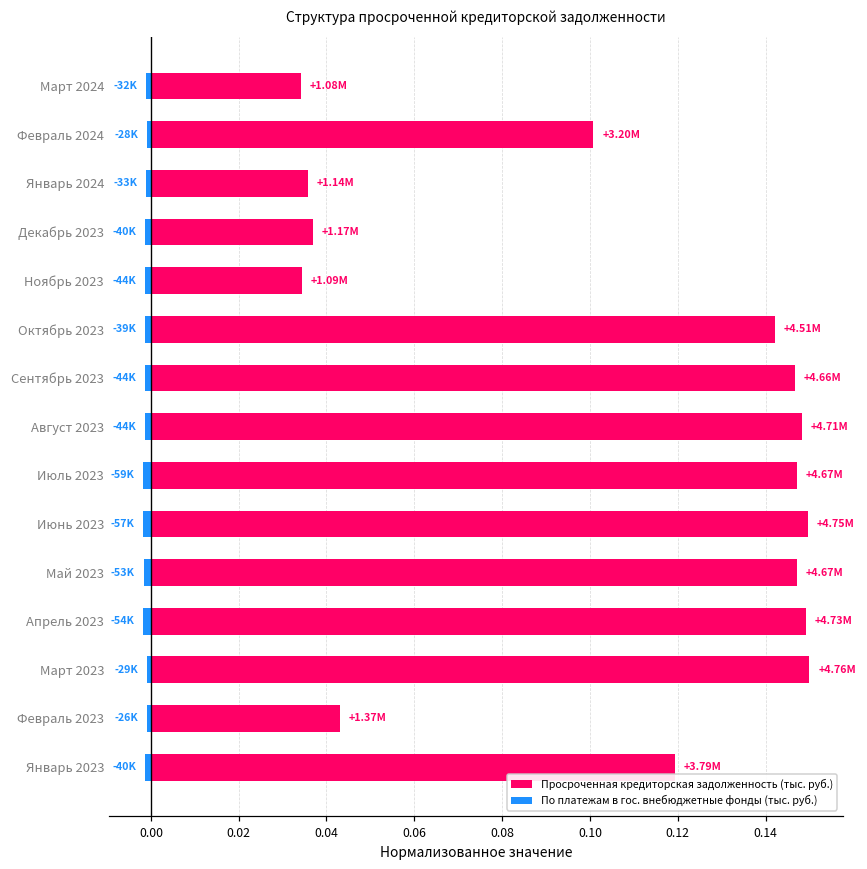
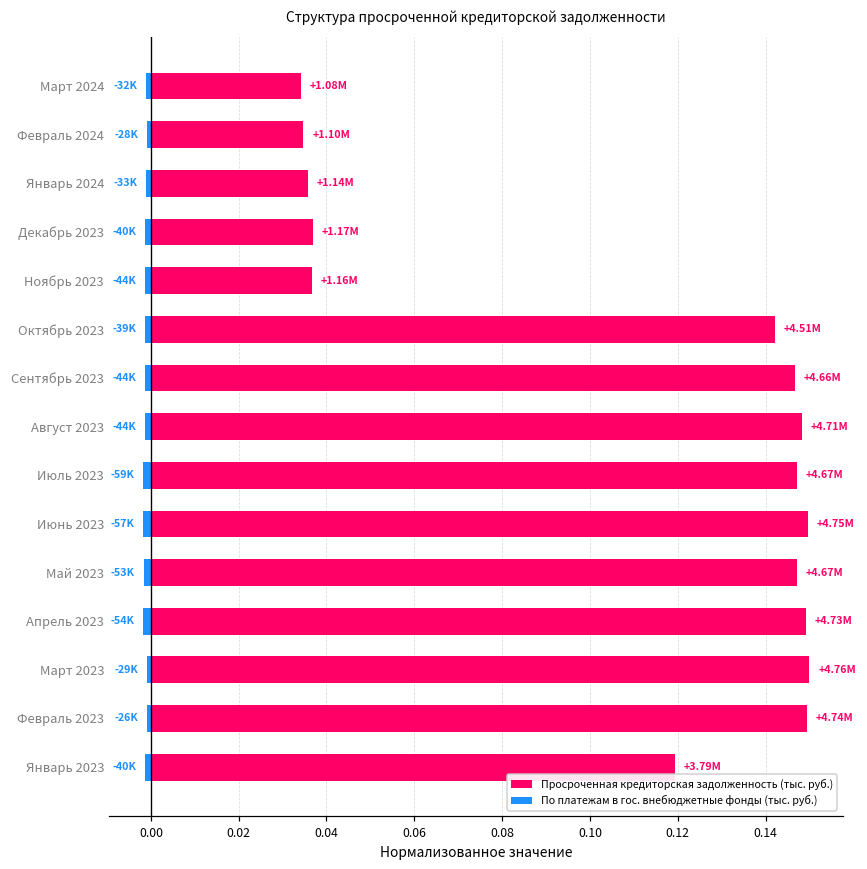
Просроченная кредиторская задолженность (тыс. руб.), Февраль 2024: +3.20M -> +1.10M
Просроченная кредиторская задолженность (тыс. руб.), Ноябрь 2023: +1.09M -> +1.16M
Просроченная кредиторская задолженность (тыс. руб.), Февраль 2023: +1.37M -> +4.74M
